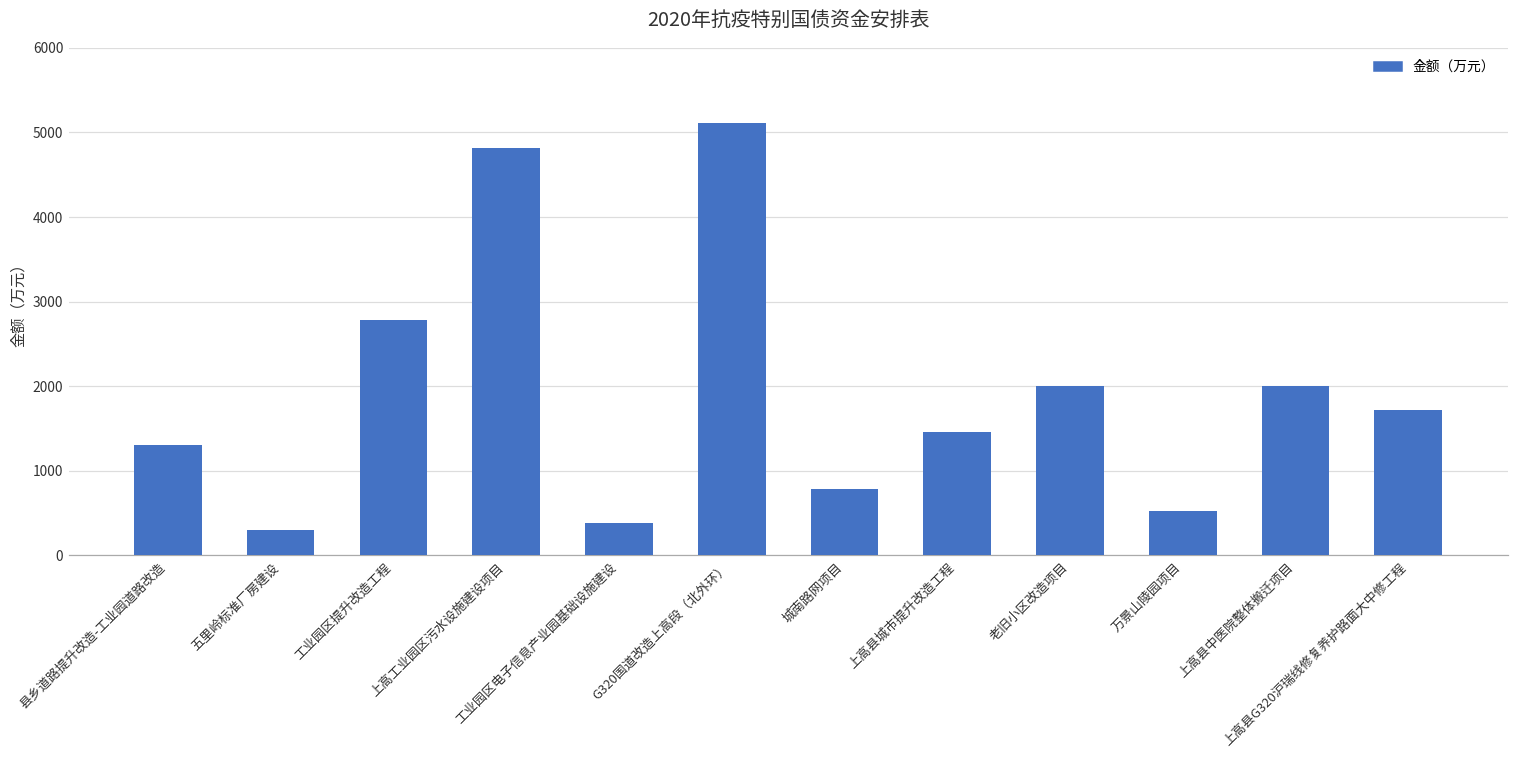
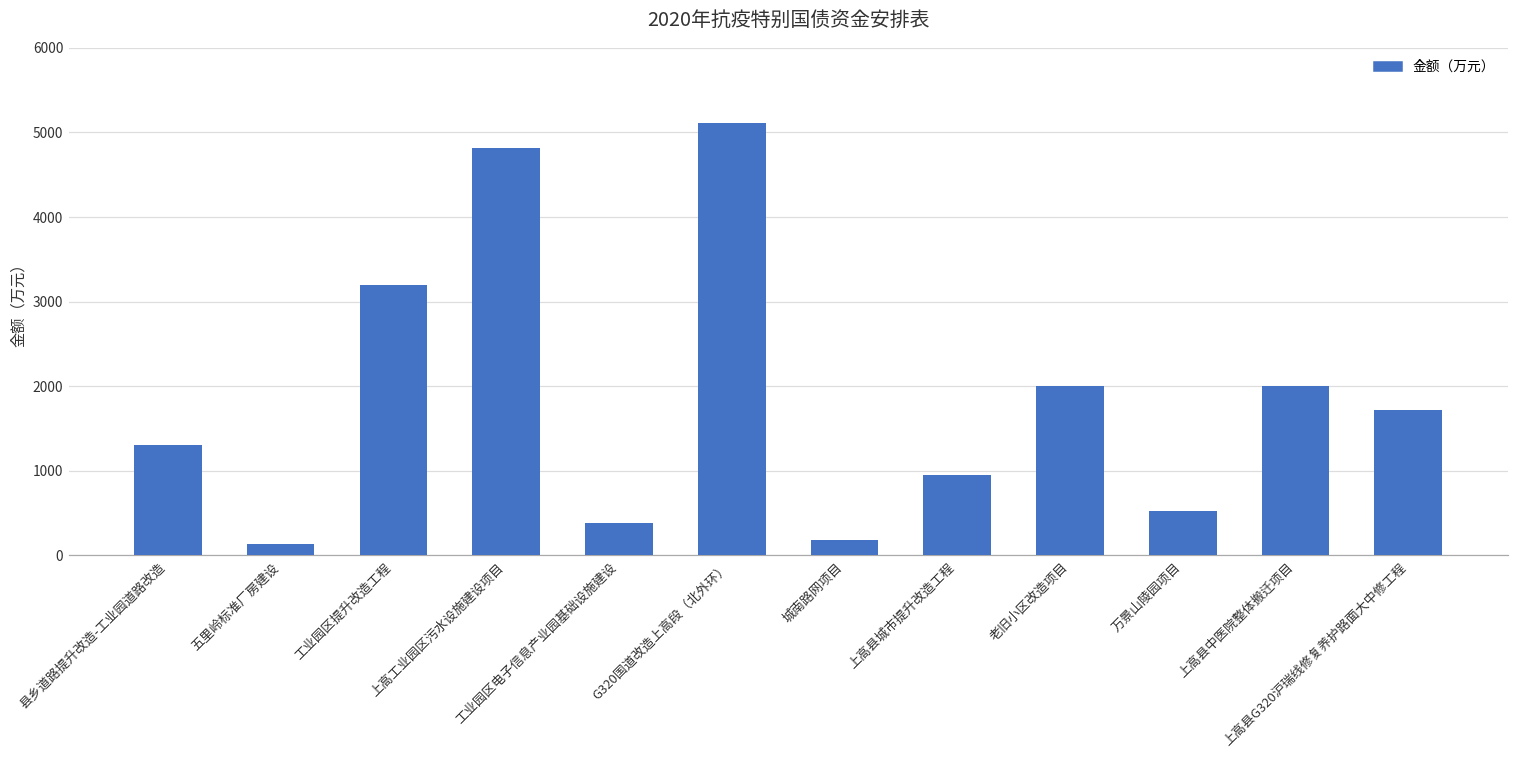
五里岭标准厂房建设: 300 -> 100
工业园区提升改造工程: 2800 -> 3200
城南路网项目: 800 -> 200
上高县城市提升改造工程: 1500 -> 1000
